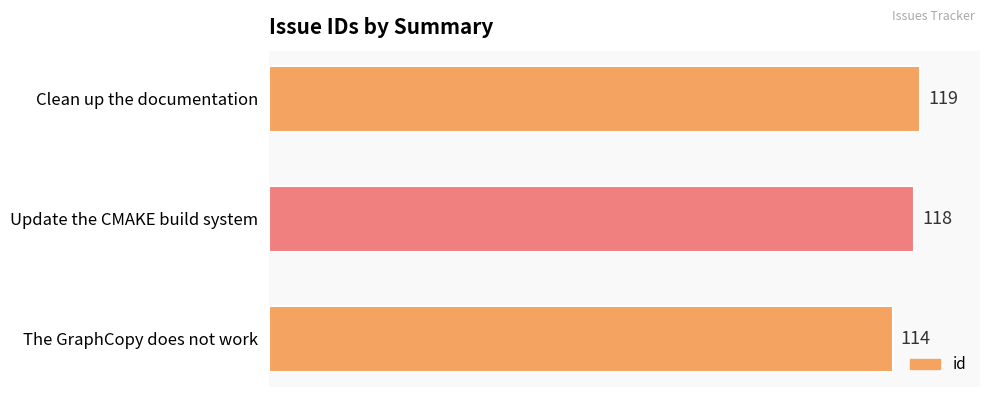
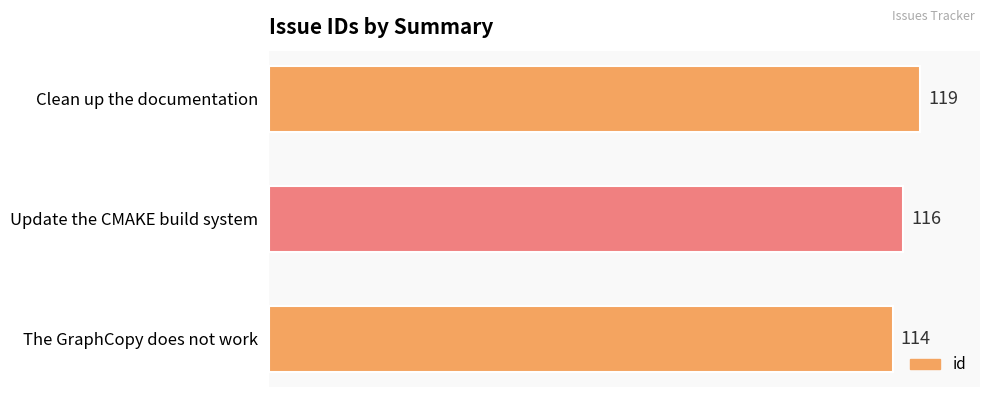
Update the CMAKE build system: 118 -> 116
